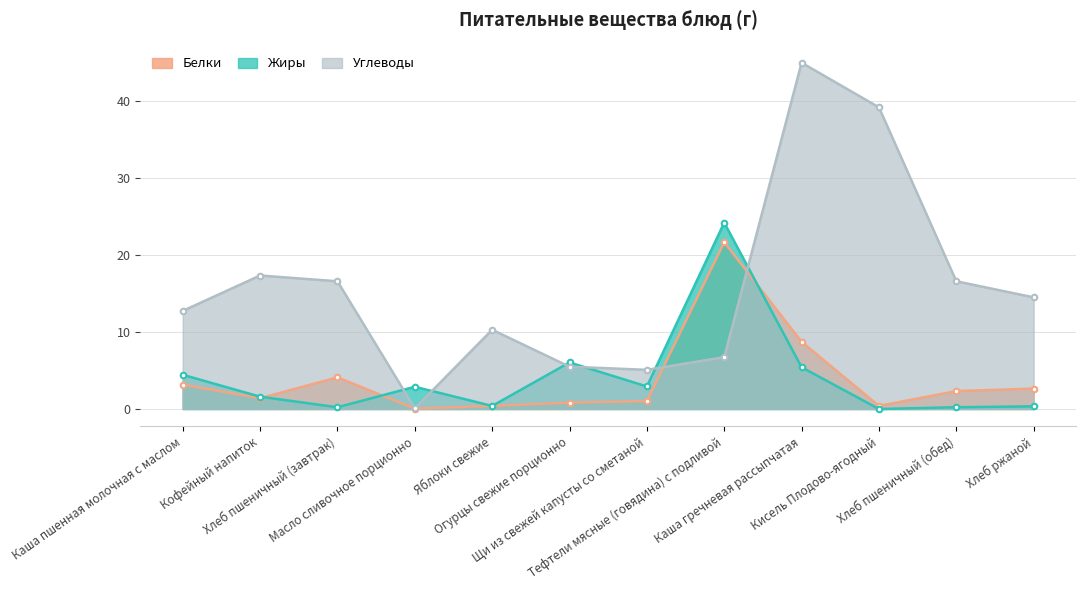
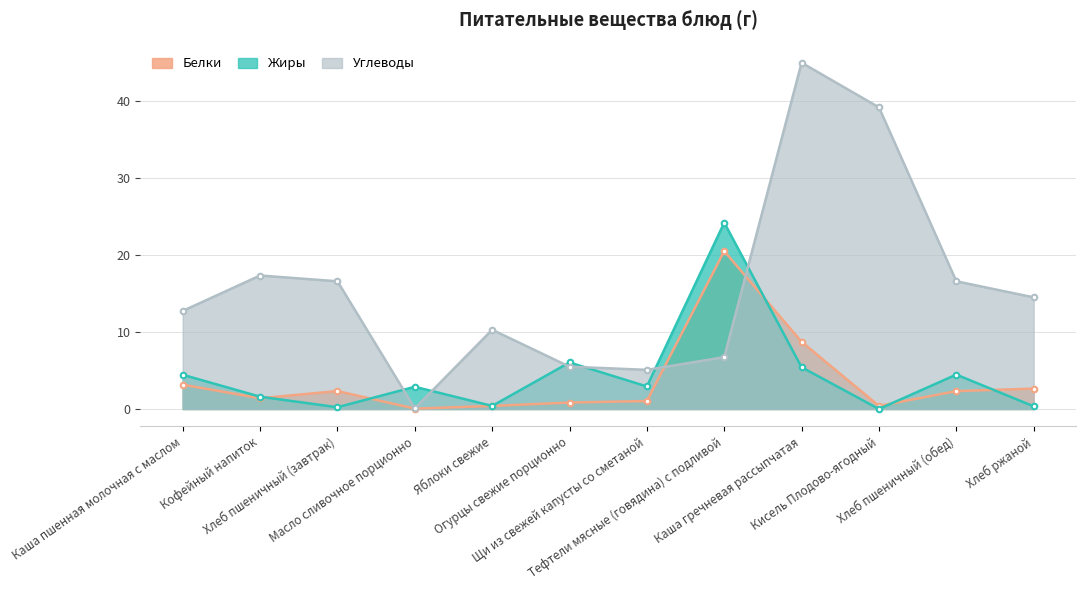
Белки, Хлеб пшеничный (завтрак): 4 -> 2
Белки, Тефтели мясные (говядина) с подливой: 22 -> 21
Жиры, Хлеб пшеничный (обед): 0 -> 4
